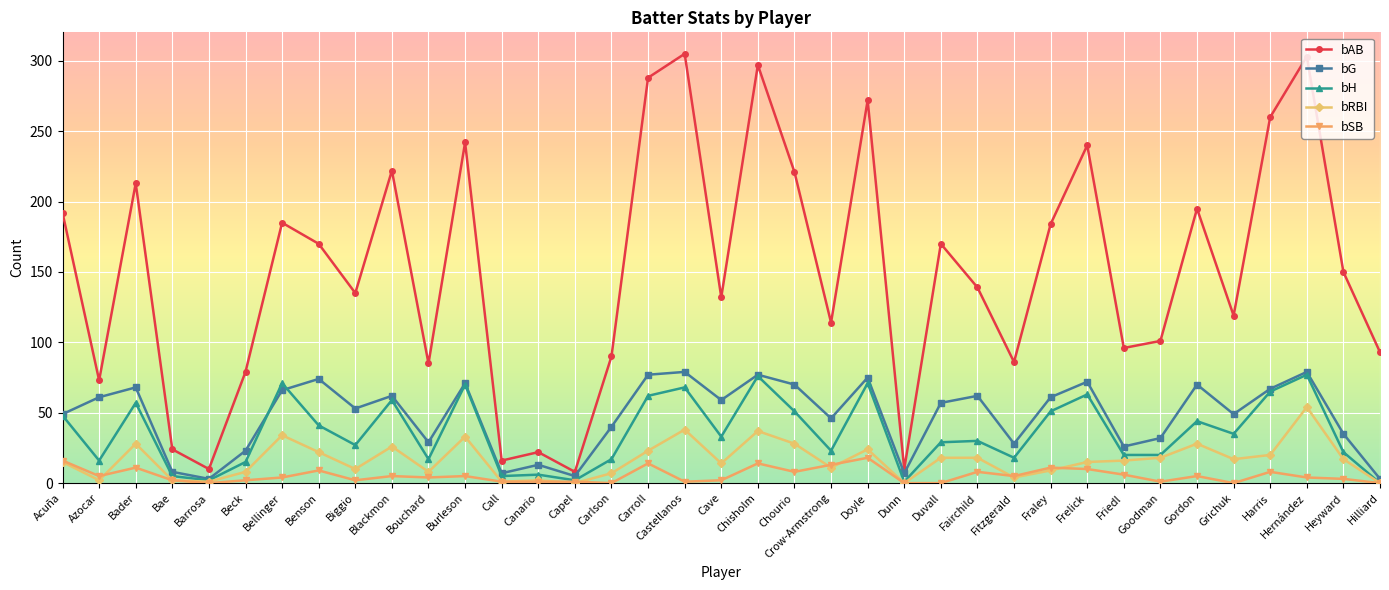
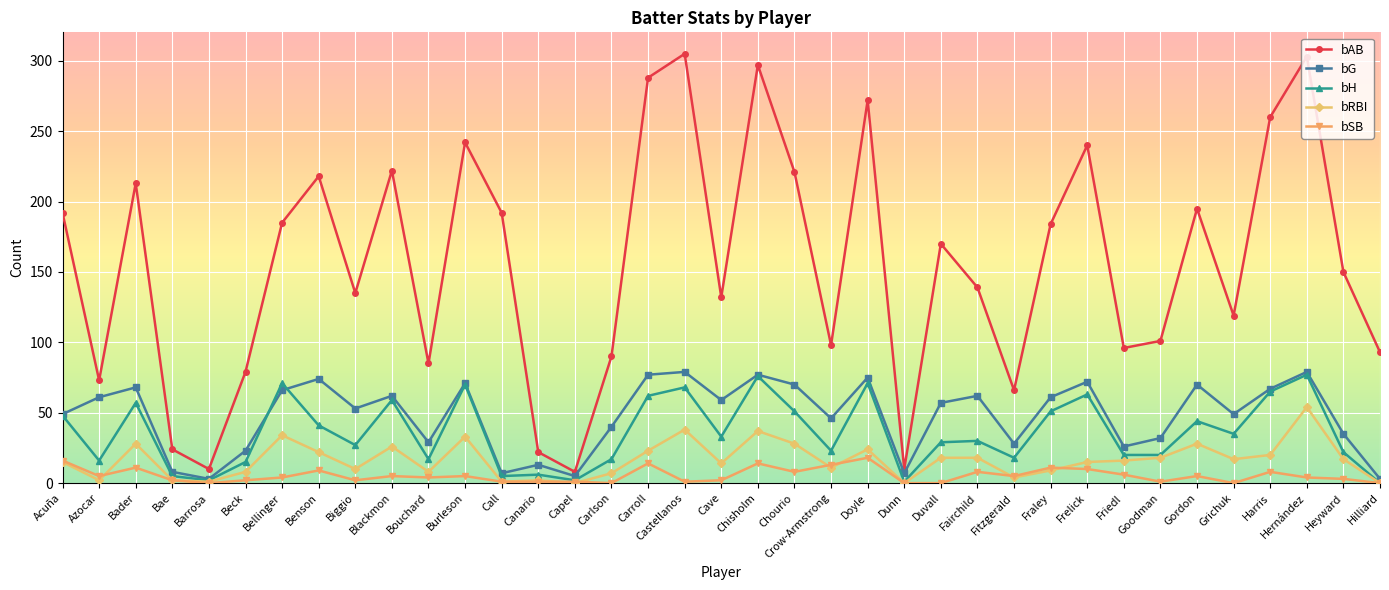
bAB, Benson: 170 -> 218
bAB, Call: 16 -> 192
bAB, Crow-Armstrong: 114 -> 98
bAB, Fitzgerald: 86 -> 66
